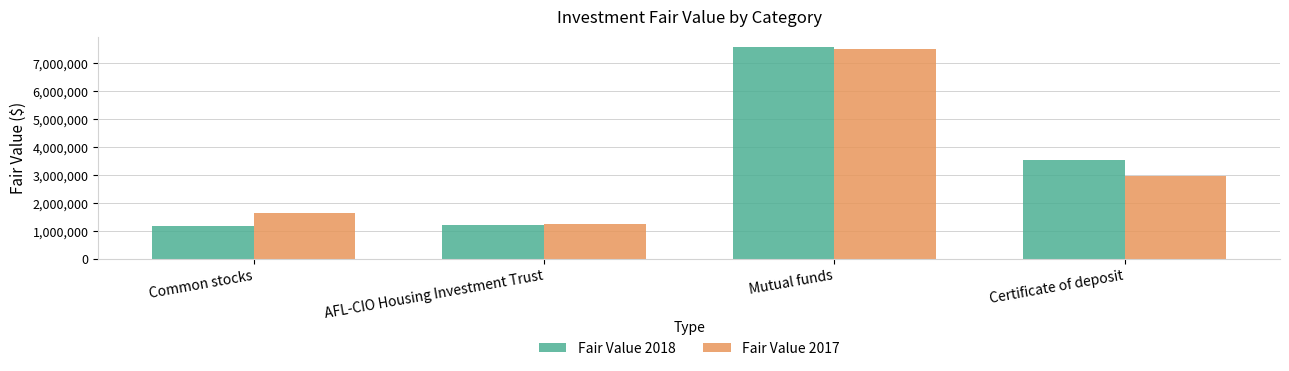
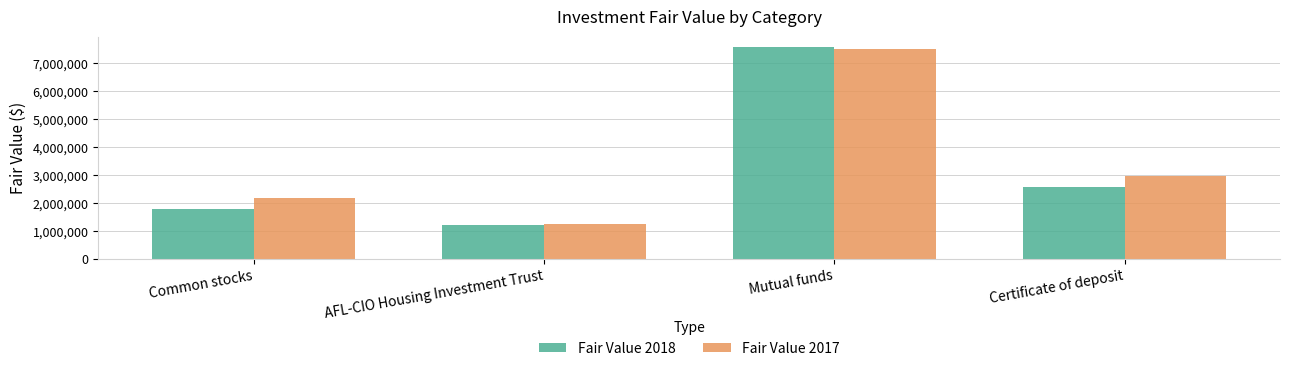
Fair Value 2018, Common stocks: 1,200,000 -> 1,800,000
Fair Value 2017, Common stocks: 1,600,000 -> 2,200,000
Fair Value 2018, Certificate of deposit: 3,500,000 -> 2,600,000
